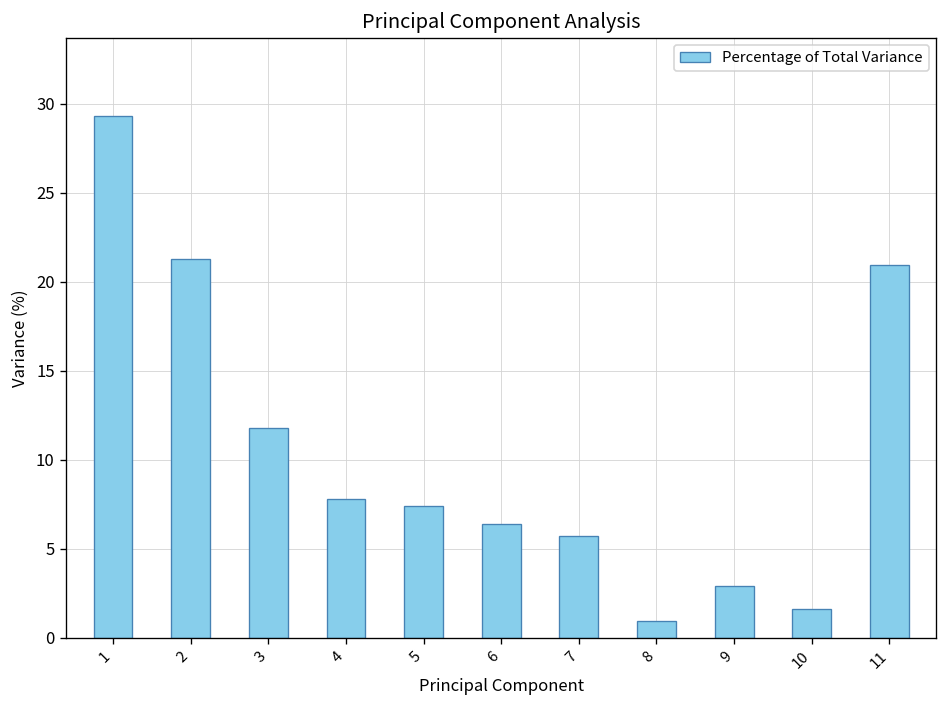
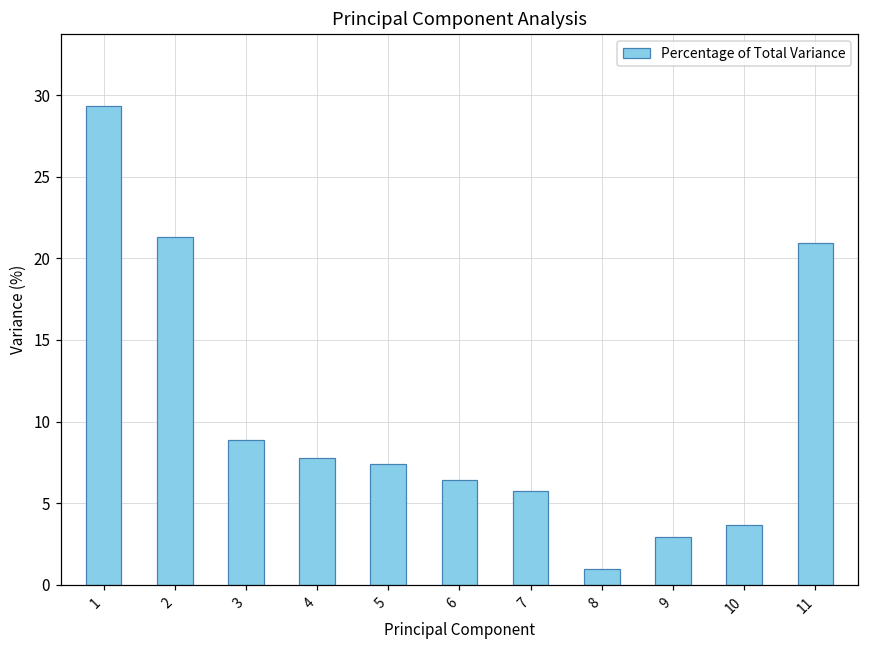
3: 11.8 -> 8.9
10: 1.6 -> 3.6
